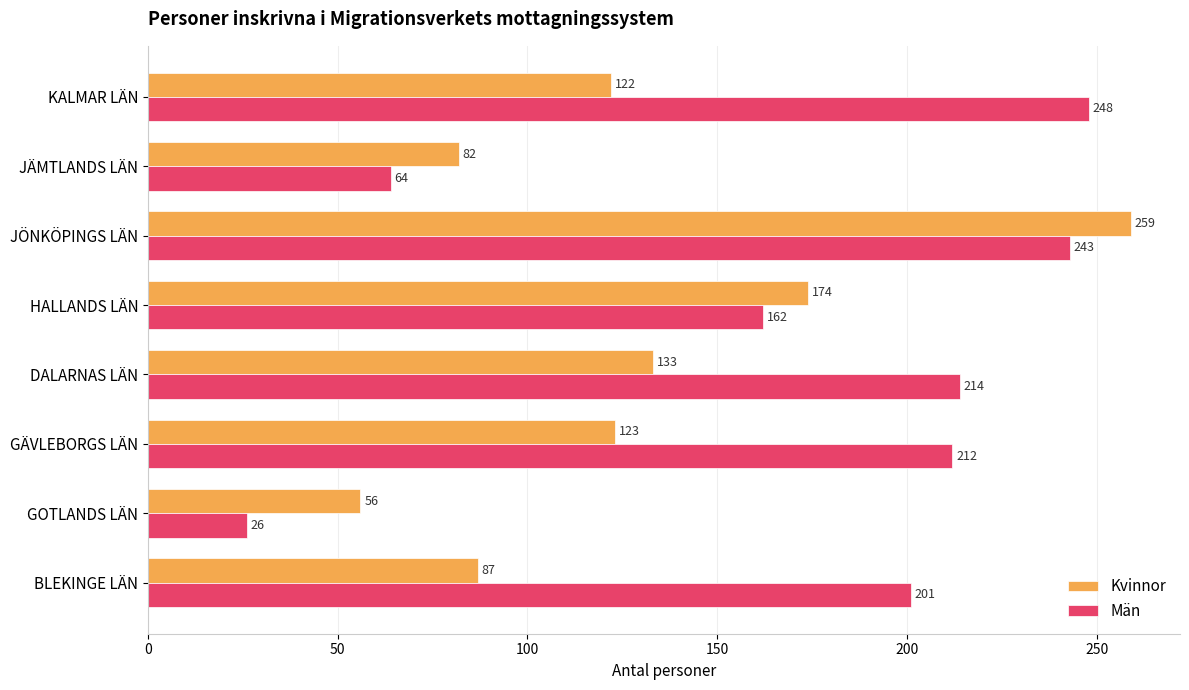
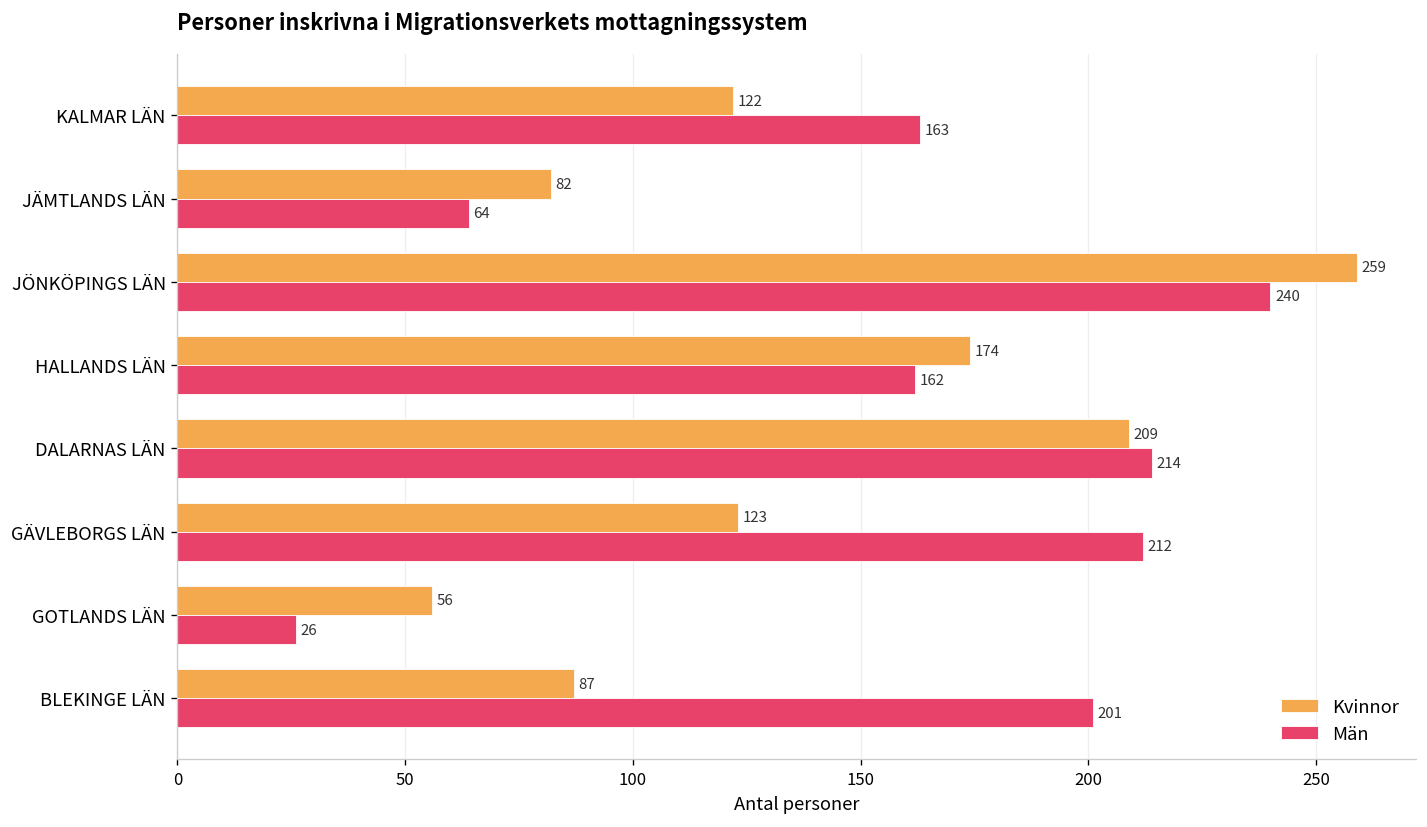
Män, KALMAR LÄN: 248 -> 163
Män, JÖNKÖPINGS LÄN: 243 -> 240
Kvinnor, DALARNAS LÄN: 133 -> 209
